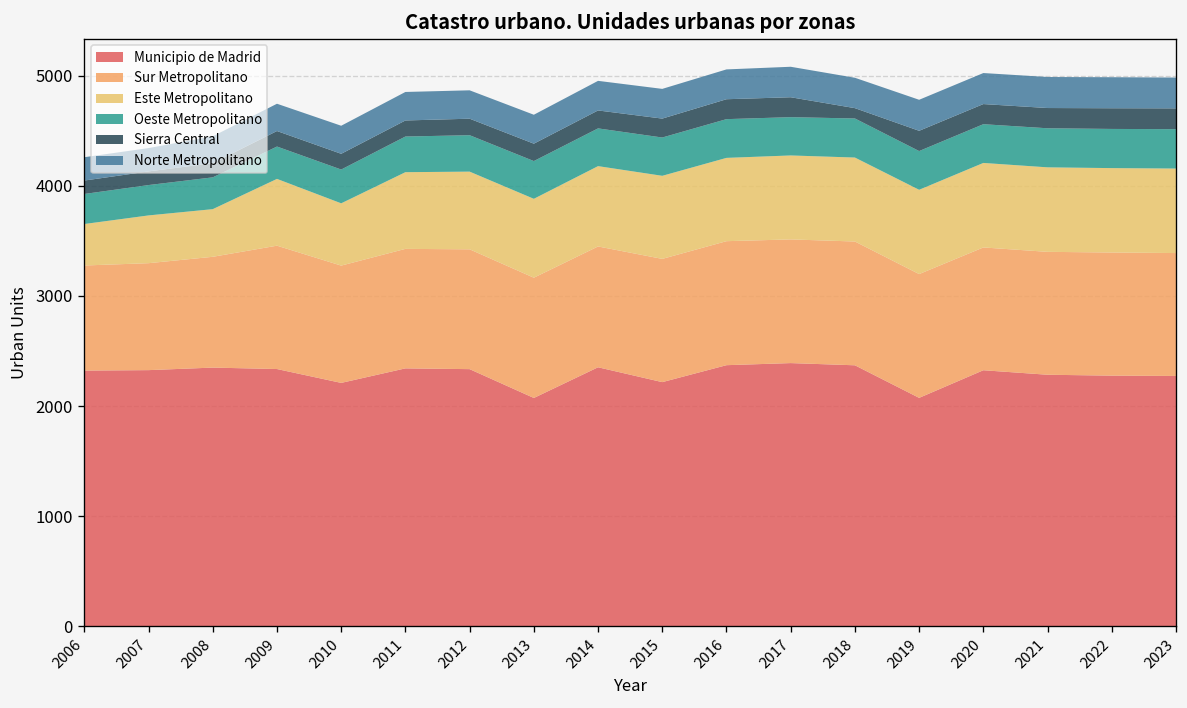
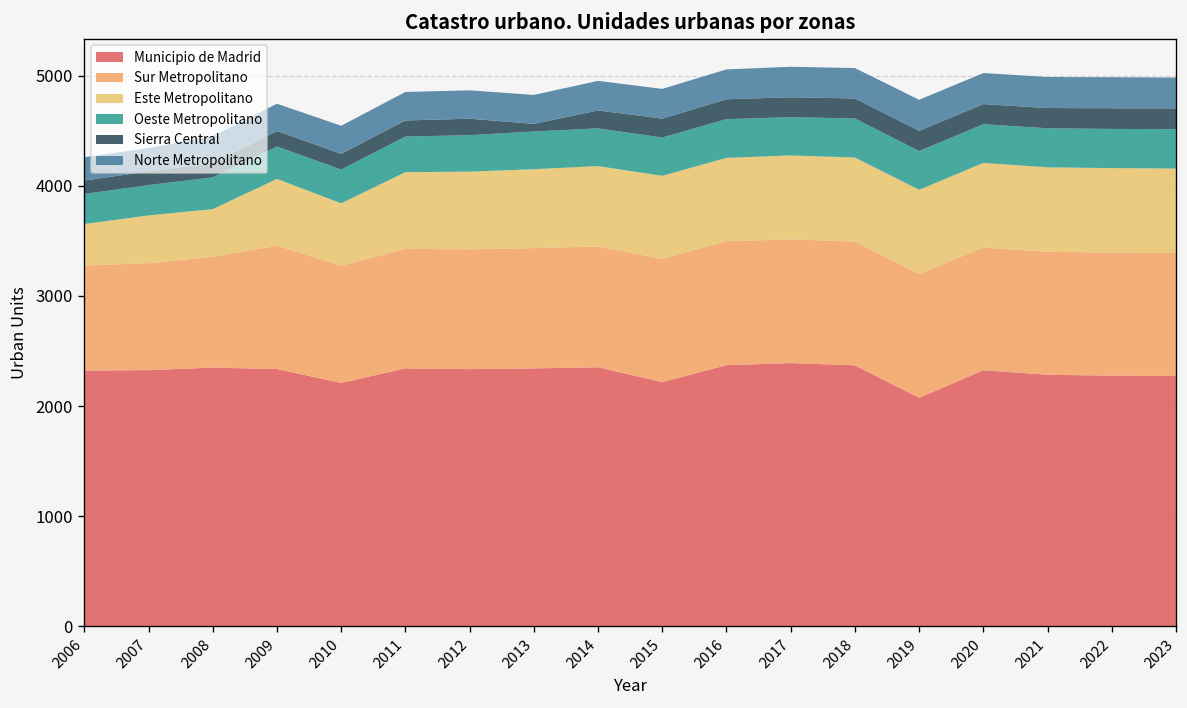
Municipio de Madrid, 2013: 2100 -> 2300
Sierra Central, 2013: 200 -> 100
Sierra Central, 2018: 100 -> 200
